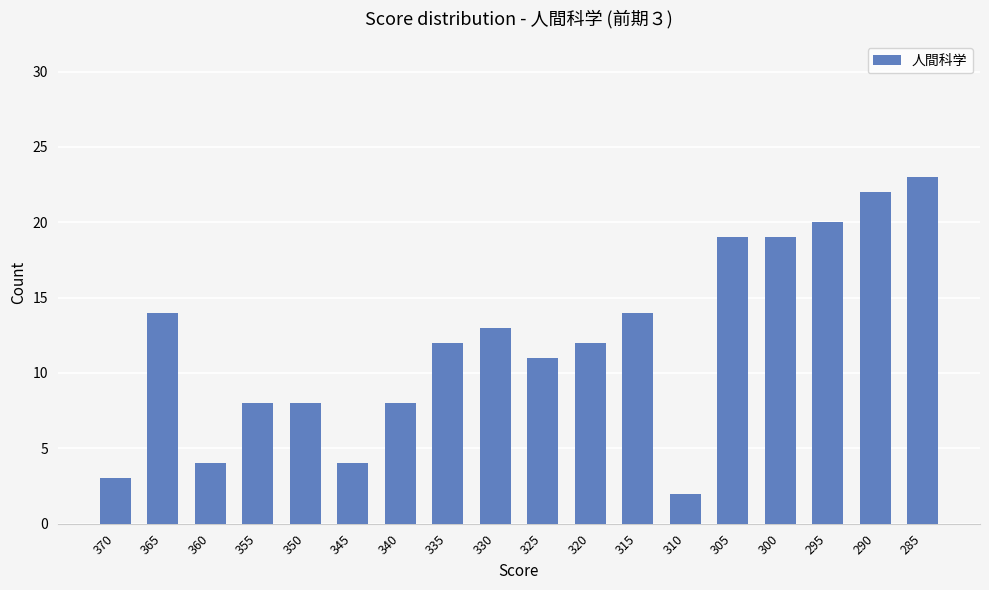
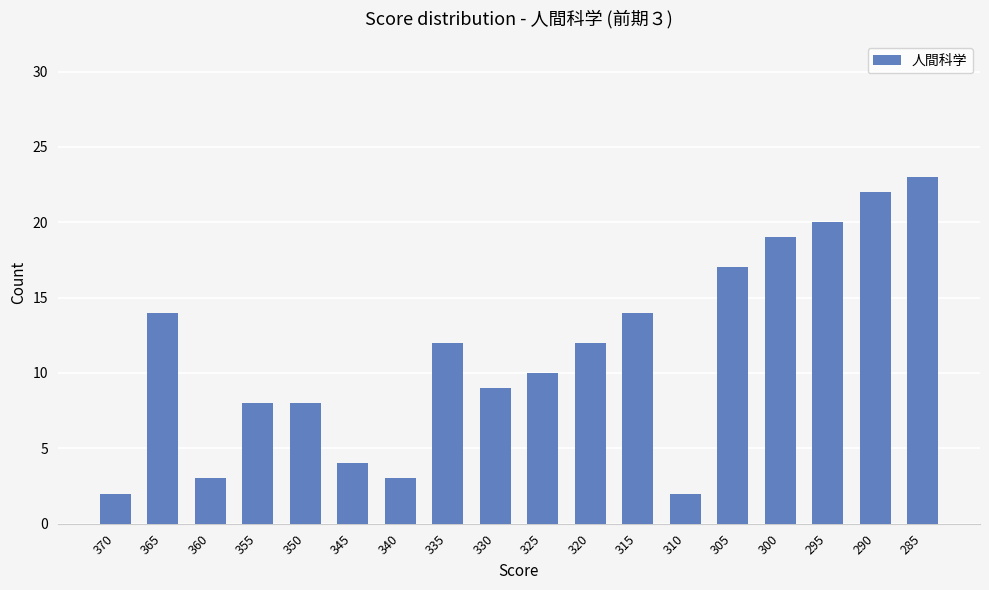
370: 3 -> 2
360: 4 -> 3
340: 8 -> 3
330: 13 -> 9
325: 11 -> 10
305: 19 -> 17
